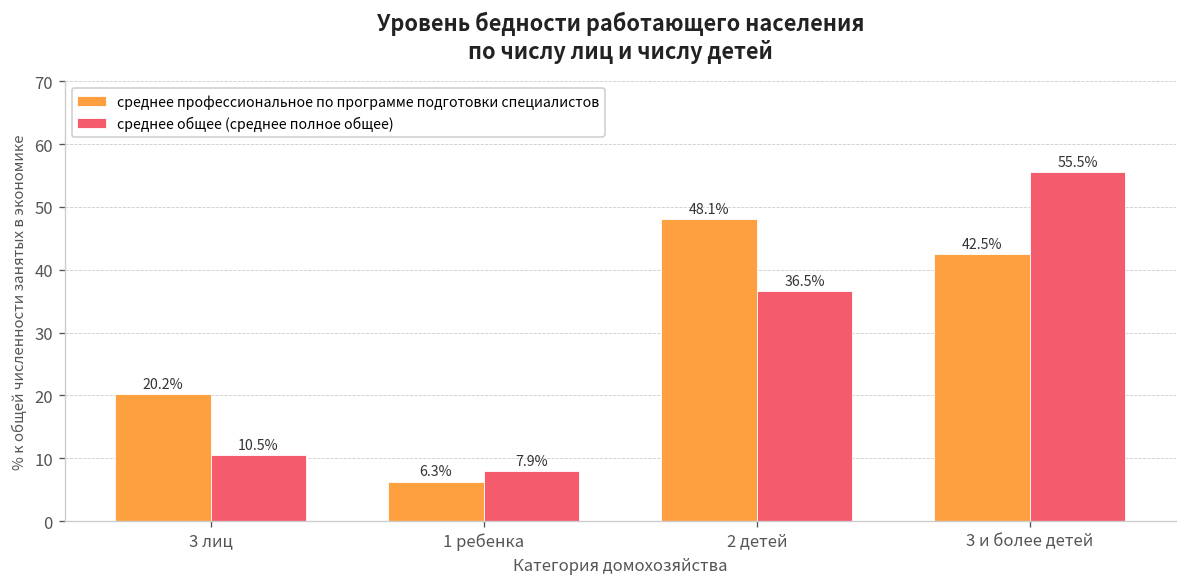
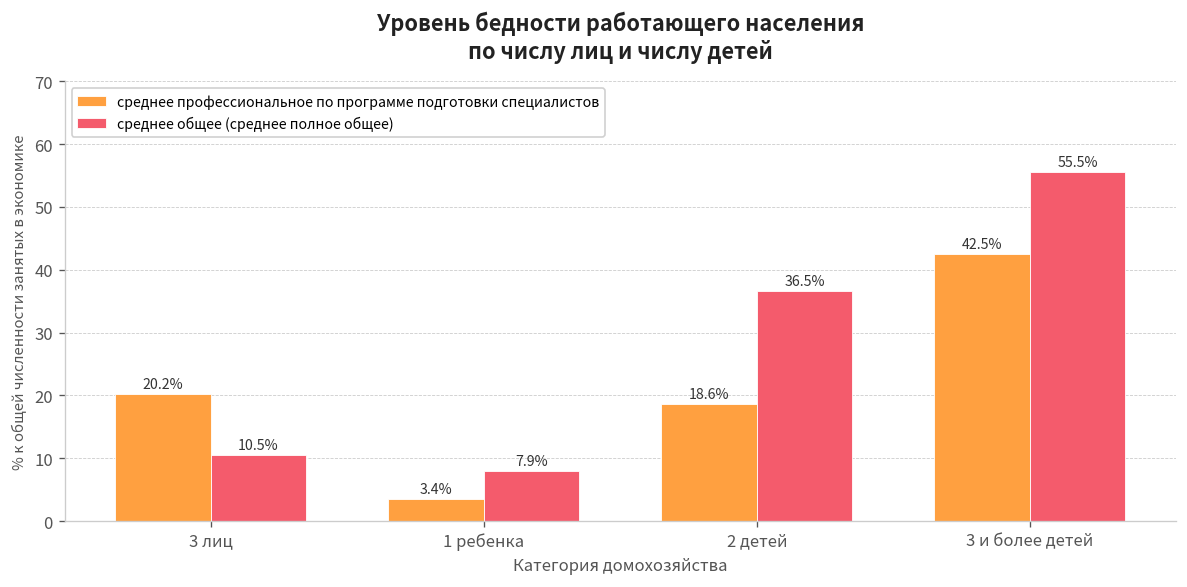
среднее профессиональное по программе подготовки специалистов, 1 ребенка: 6.3% -> 3.4%
среднее профессиональное по программе подготовки специалистов, 2 детей: 48.1% -> 18.6%
